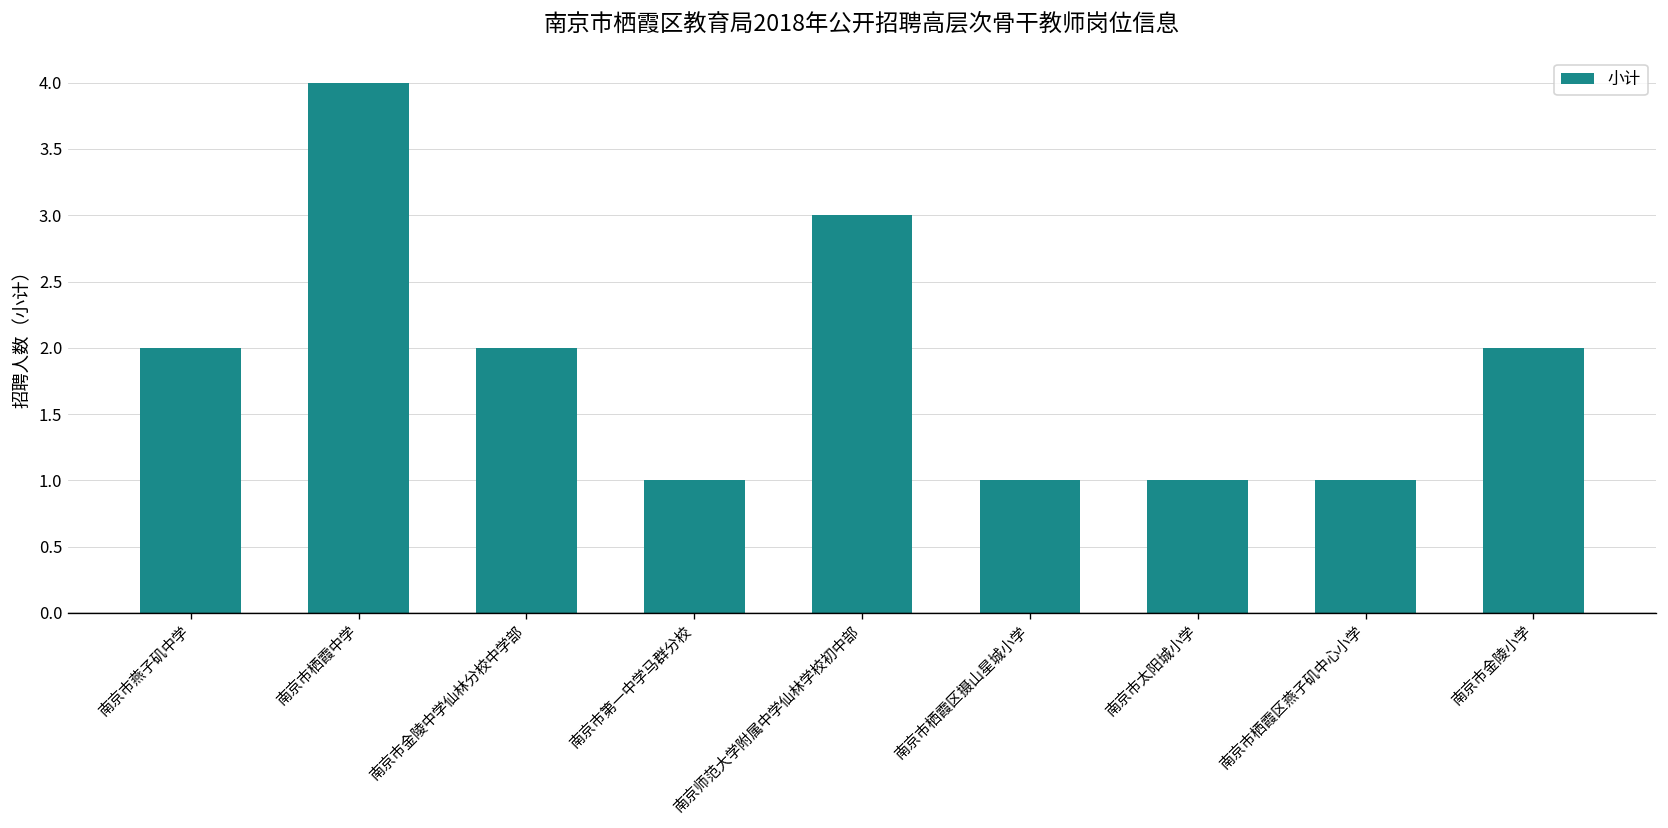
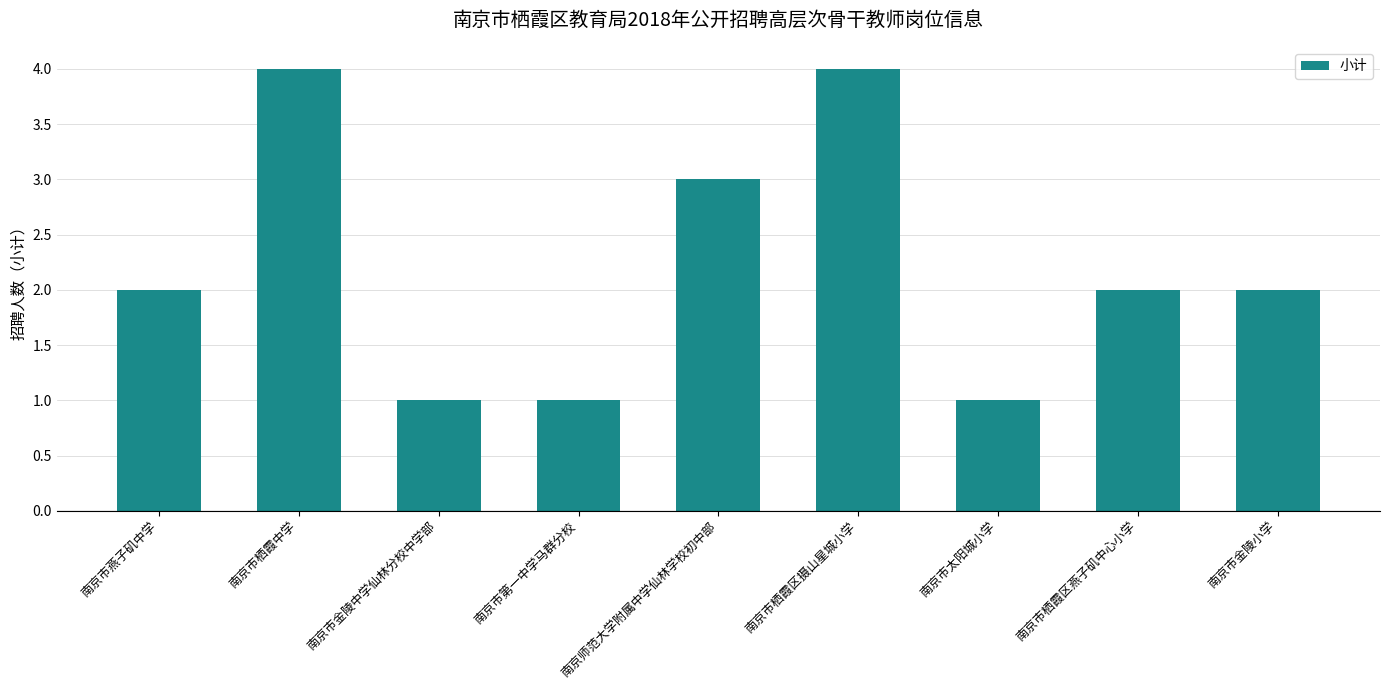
南京市金陵中学仙林分校中学部: 2 -> 1
南京市栖霞区摄山星城小学: 1 -> 4
南京市栖霞区燕子矶中心小学: 1 -> 2
